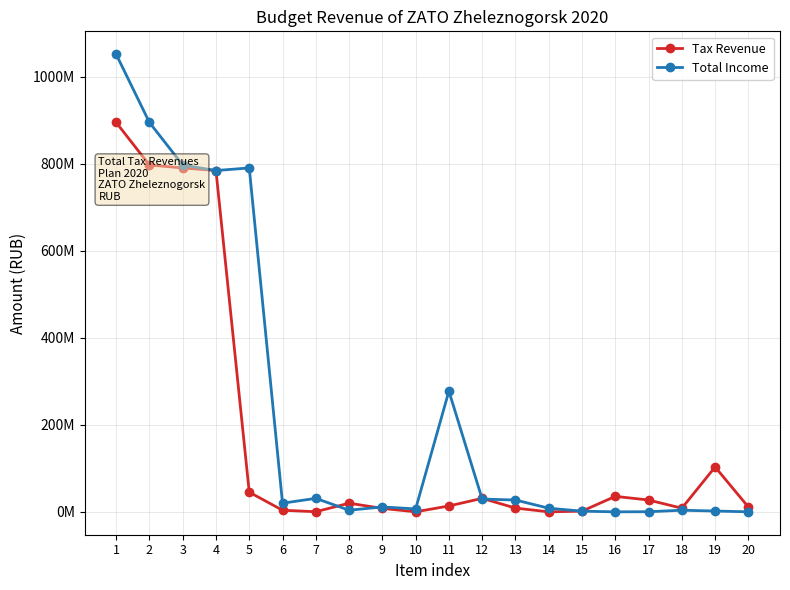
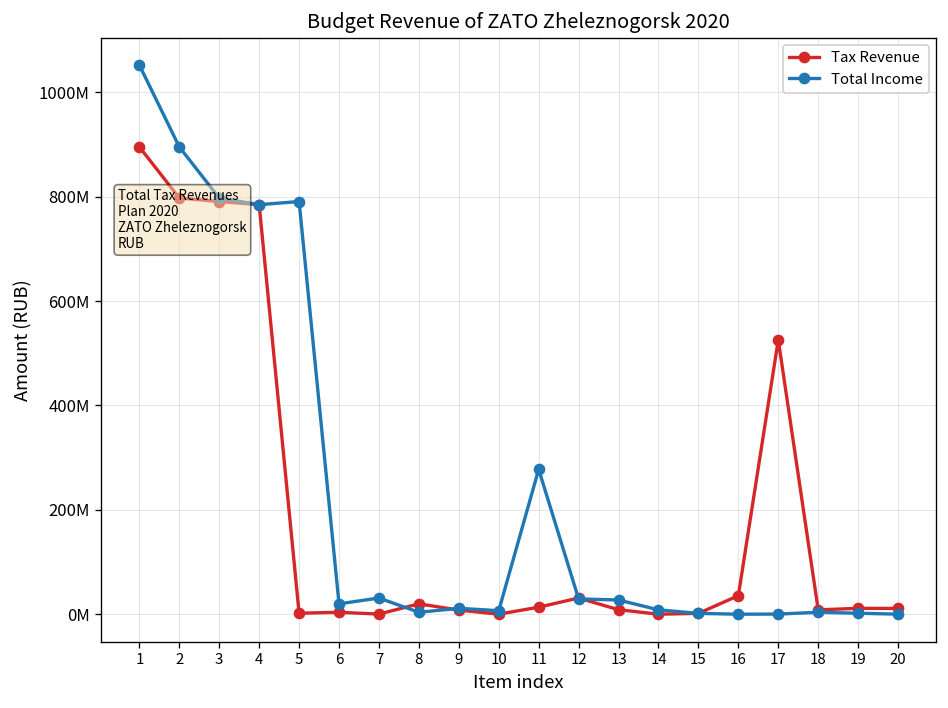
Tax Revenue, 5: 50000000 -> 0
Tax Revenue, 17: 30000000 -> 530000000
Tax Revenue, 19: 100000000 -> 10000000
